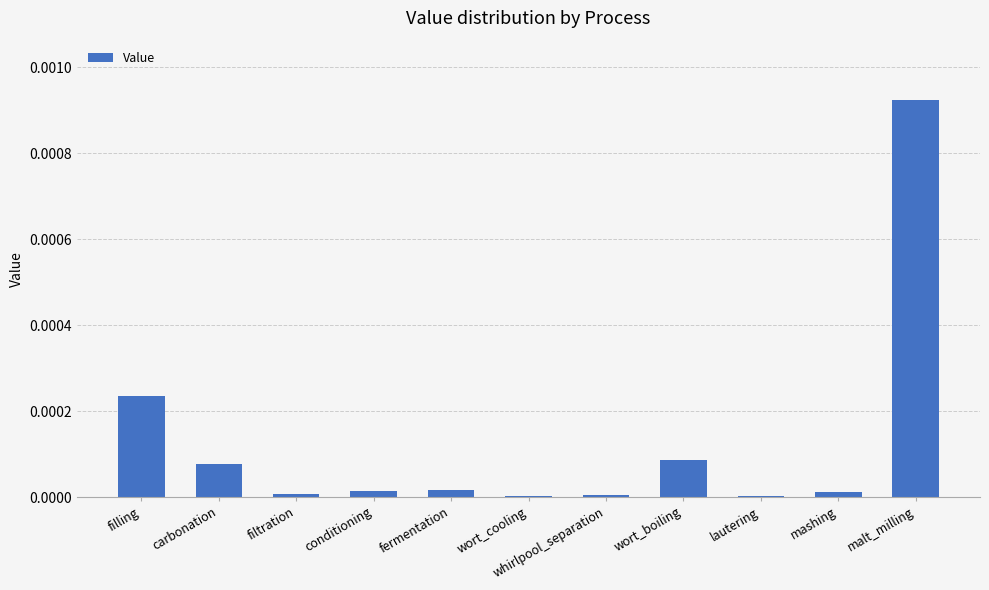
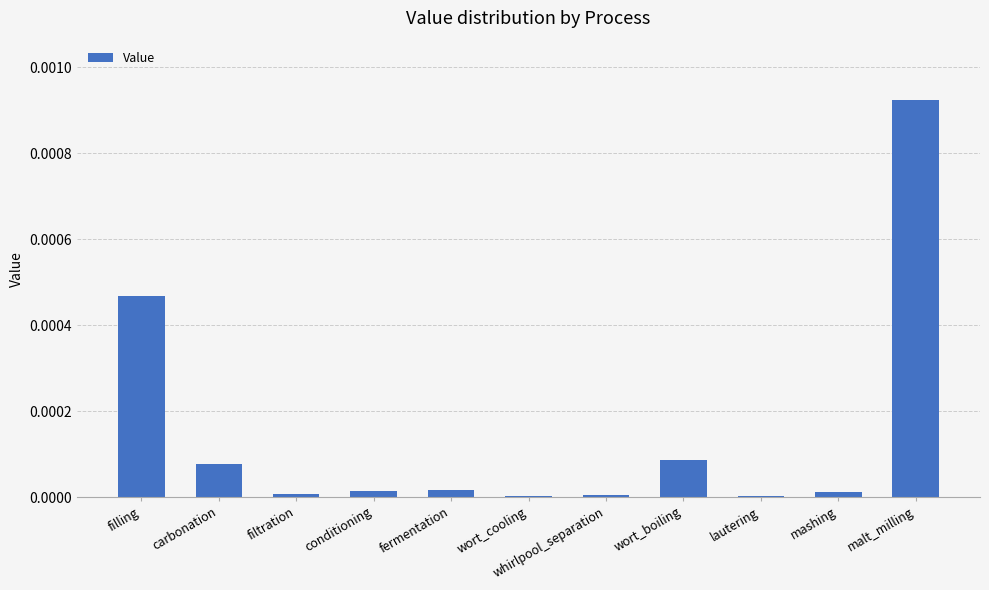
filling: 0.00023 -> 0.00047
